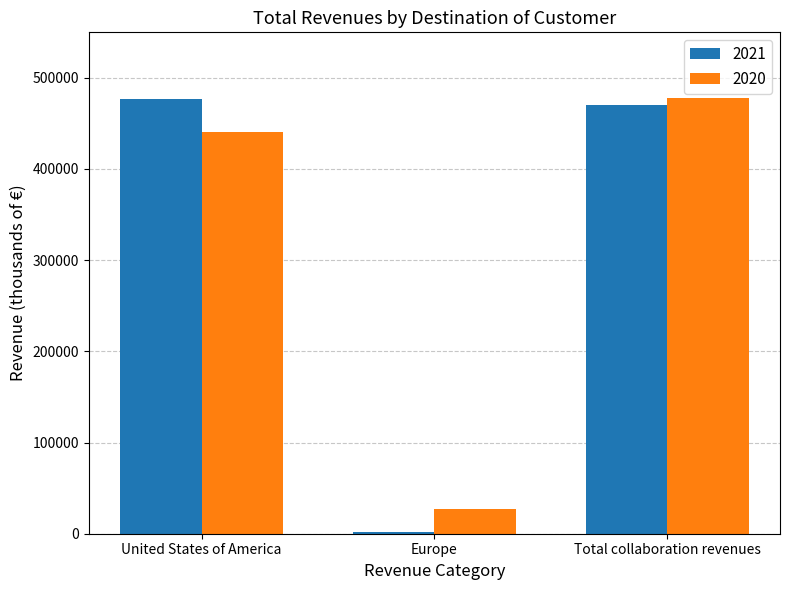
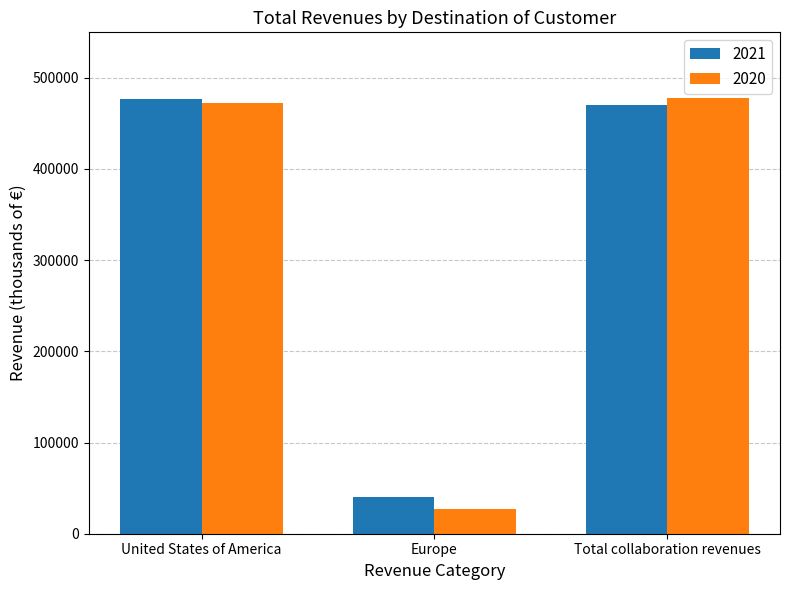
2020, United States of America: 440000 -> 470000
2021, Europe: 0 -> 40000
